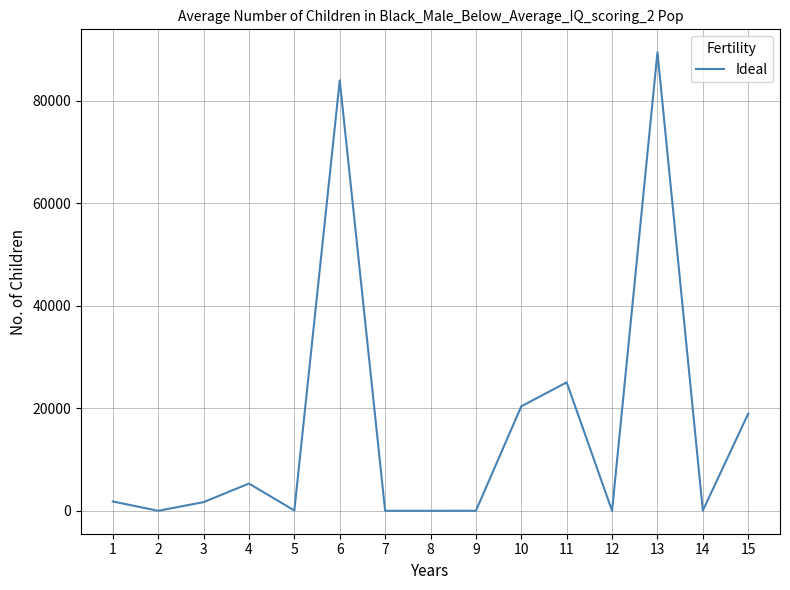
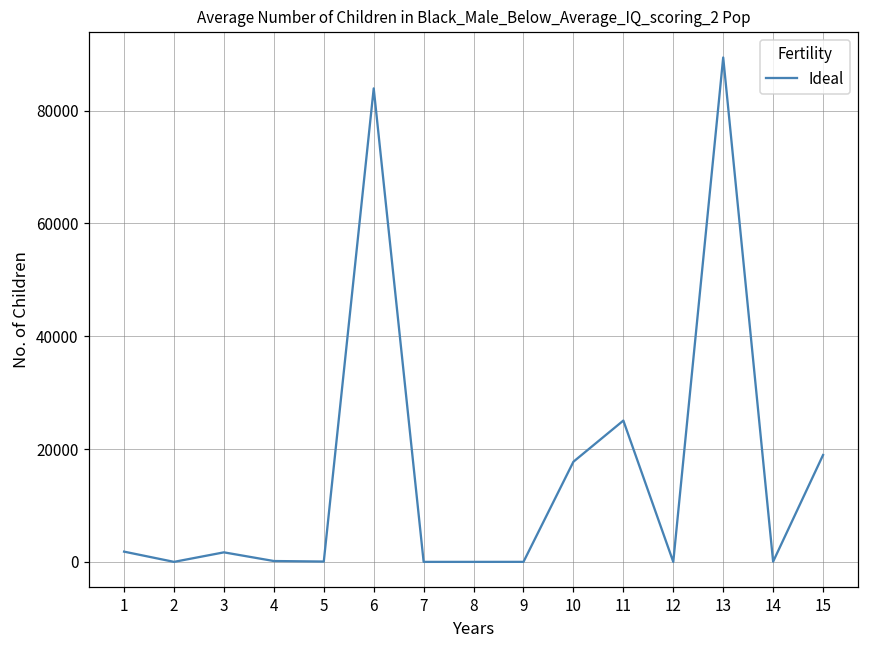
4: 5000 -> 0
10: 20000 -> 18000
